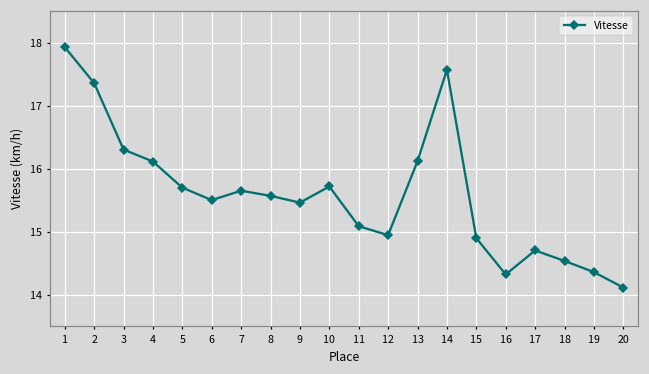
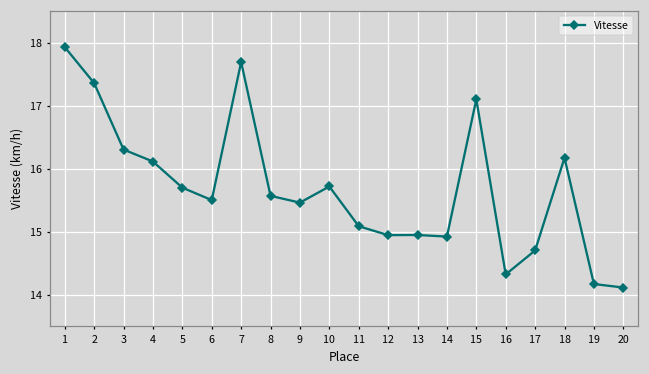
7: 15.7 -> 17.7
13: 16.1 -> 15.0
14: 17.6 -> 14.9
15: 14.9 -> 17.1
18: 14.5 -> 16.2
19: 14.4 -> 14.2
